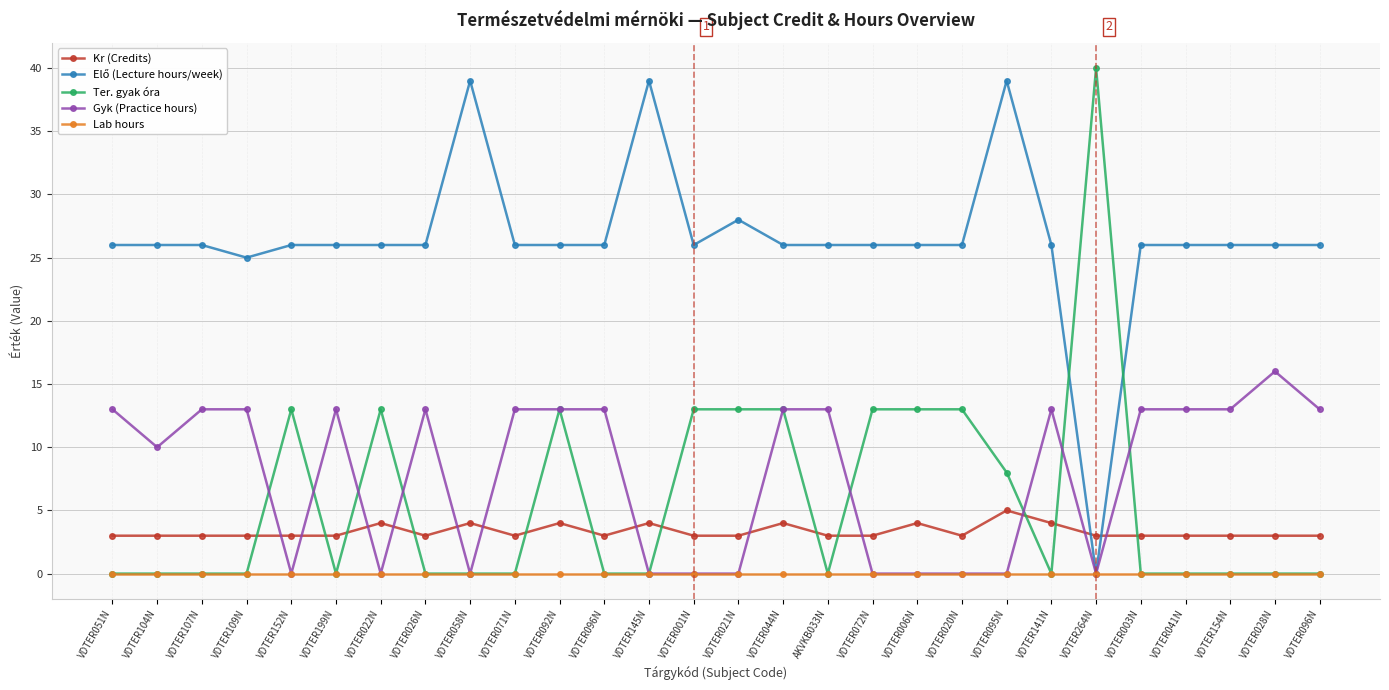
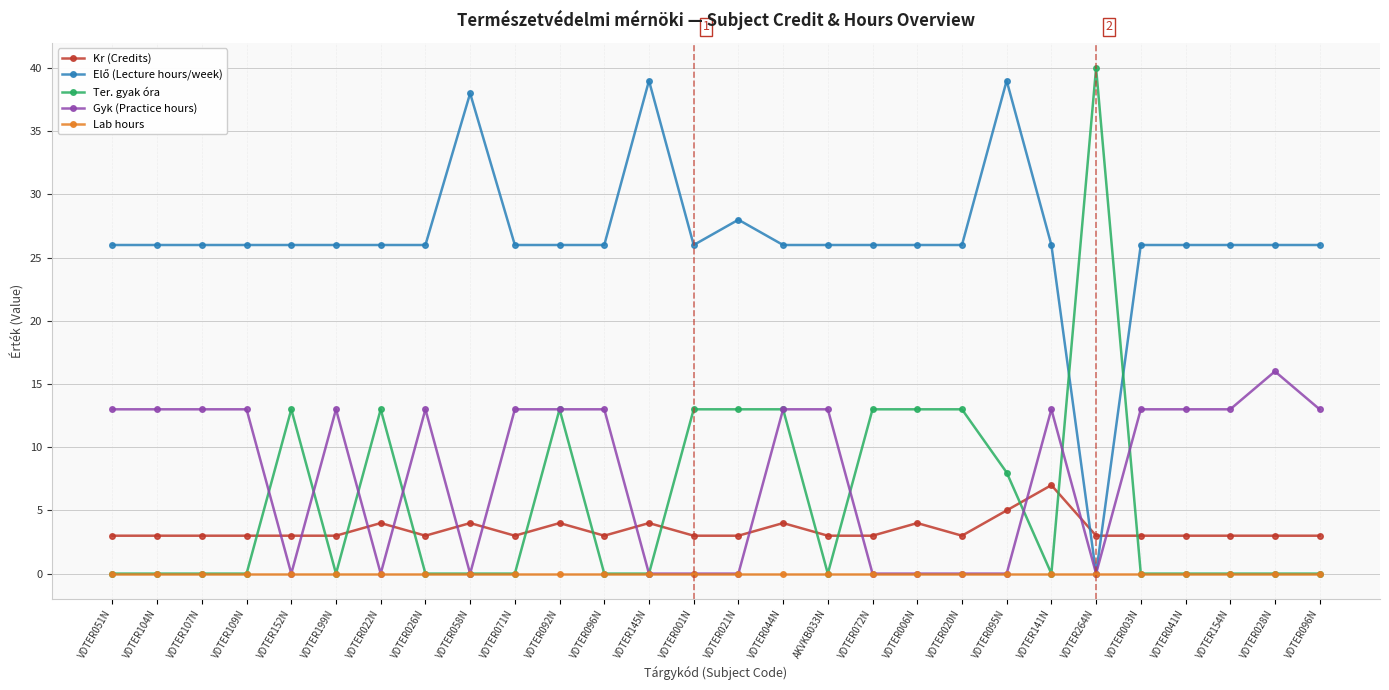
Gyk (Practice hours), VDTER104N: 10 -> 13
Elő (Lecture hours/week), VDTER109N: 25 -> 26
Elő (Lecture hours/week), VDTER058N: 39 -> 38
Kr (Credits), VDTER141N: 4 -> 7
